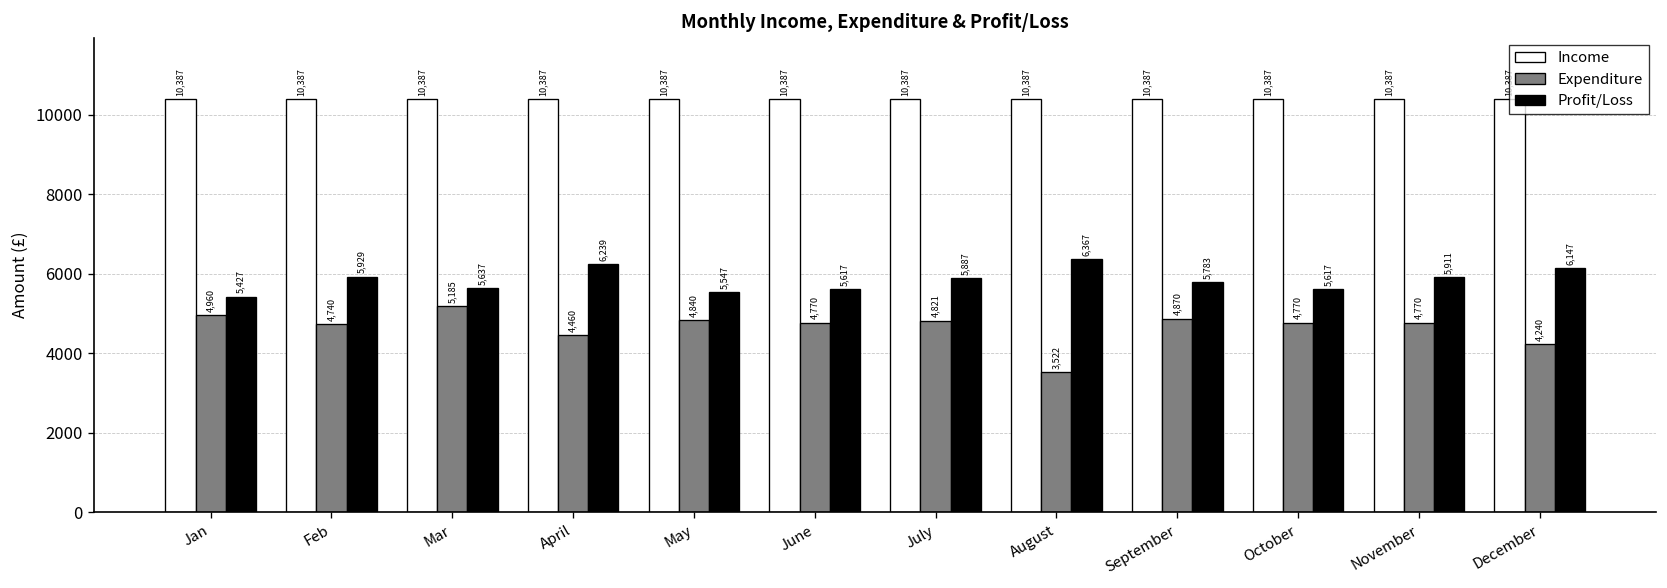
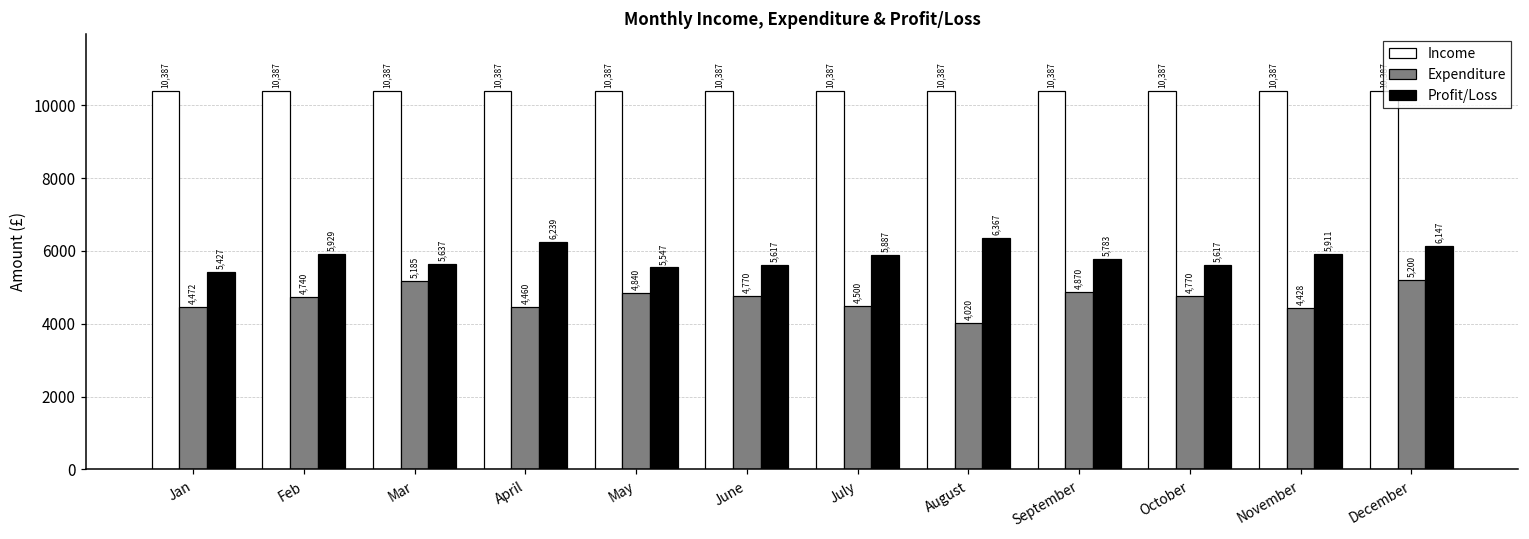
Expenditure, Jan: 4,960 -> 4,472
Expenditure, July: 4,821 -> 4,500
Expenditure, August: 3,522 -> 4,020
Expenditure, November: 4,770 -> 4,428
Expenditure, December: 4,240 -> 5,200
